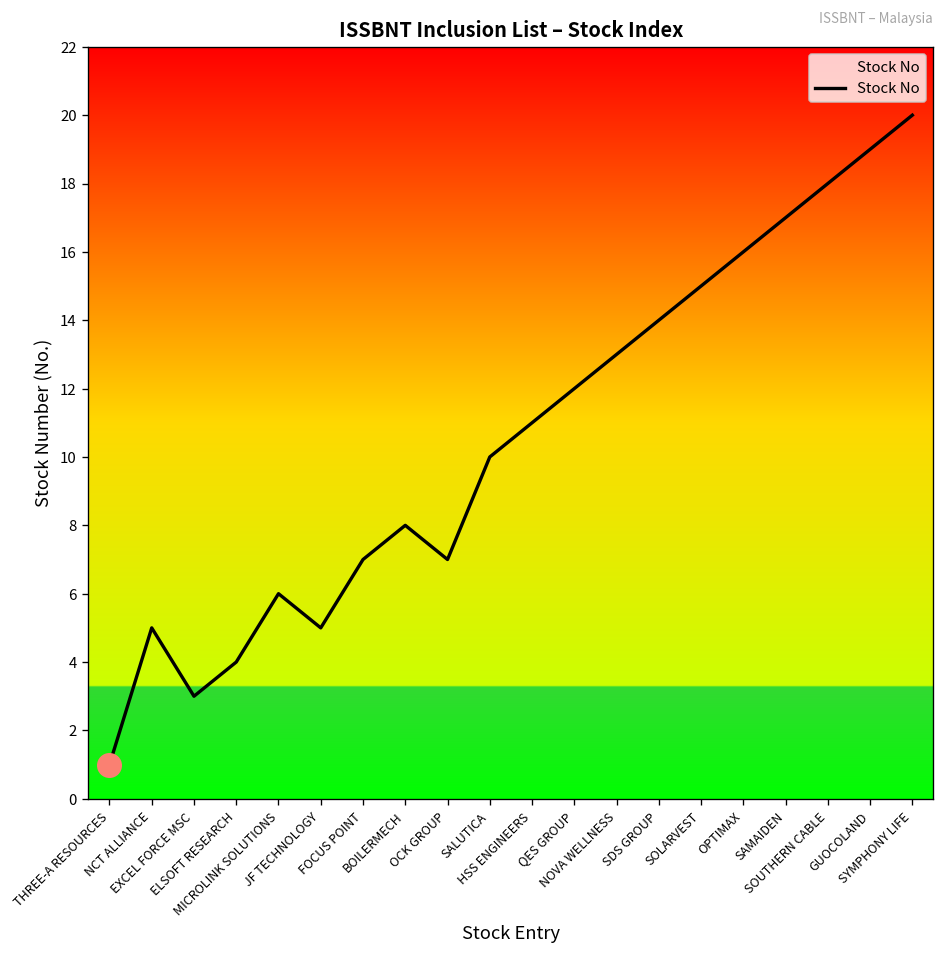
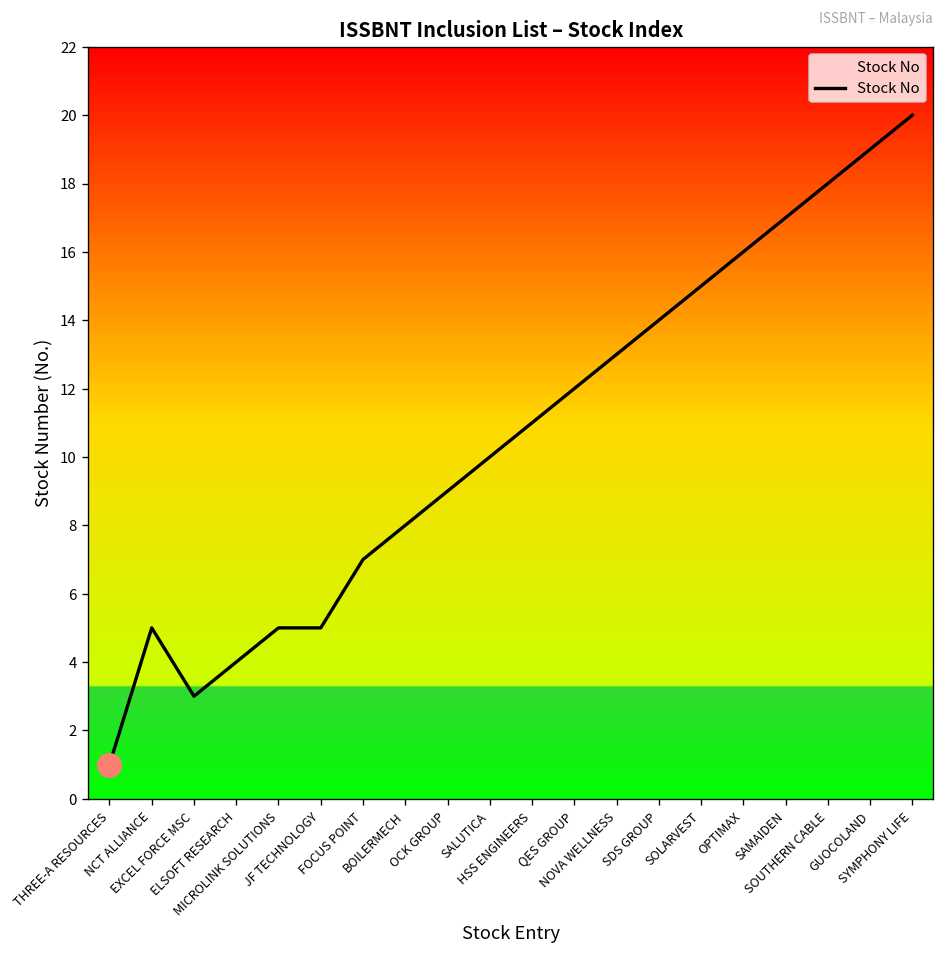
Stock No, MICROLINK SOLUTIONS: 6 -> 5
Stock No, OCK GROUP: 7 -> 9
